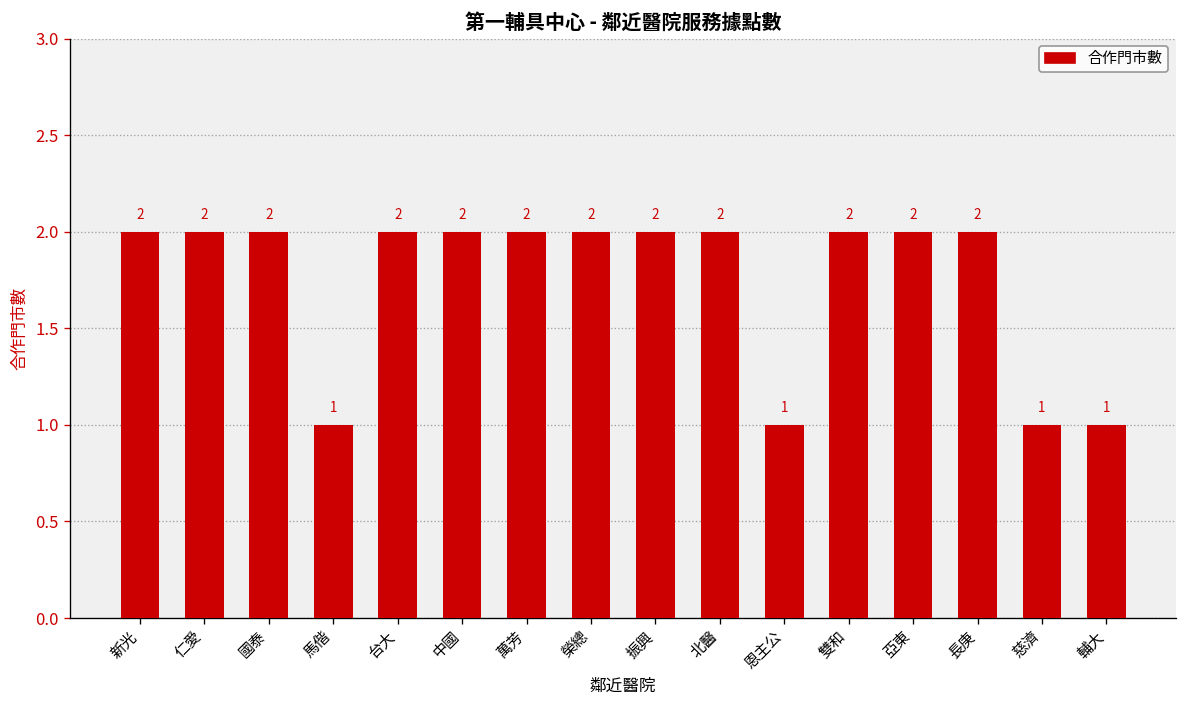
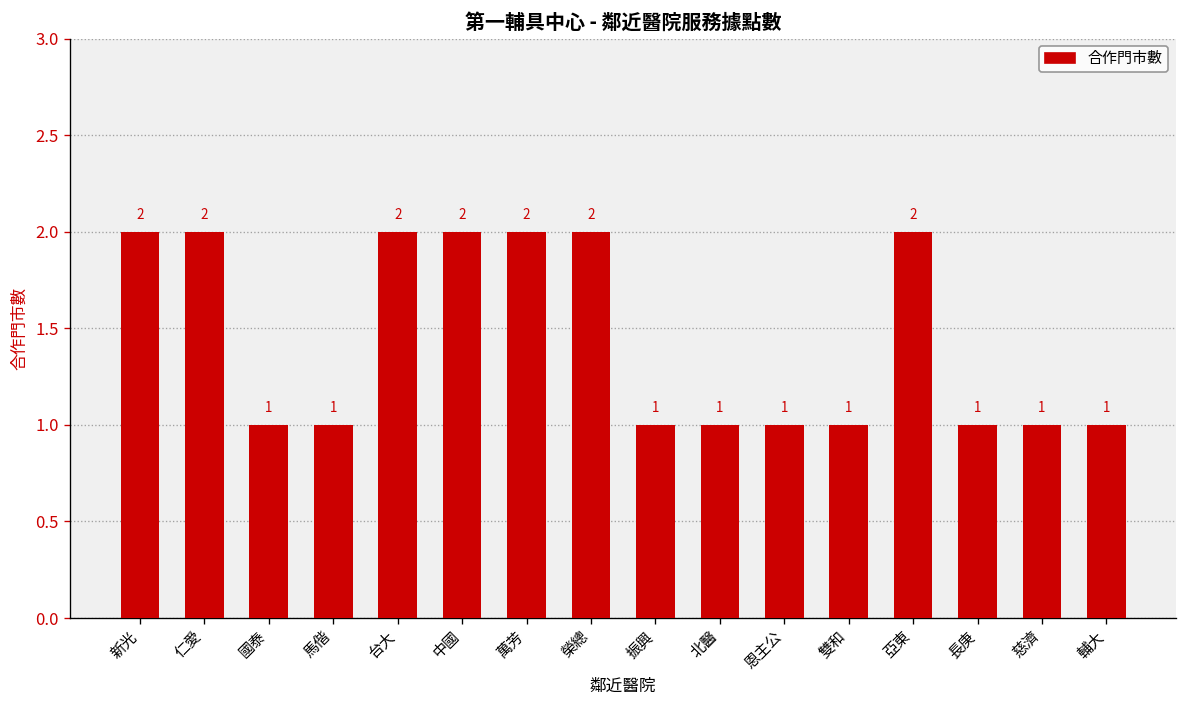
國泰: 2 -> 1
振興: 2 -> 1
北醫: 2 -> 1
雙和: 2 -> 1
長庚: 2 -> 1
